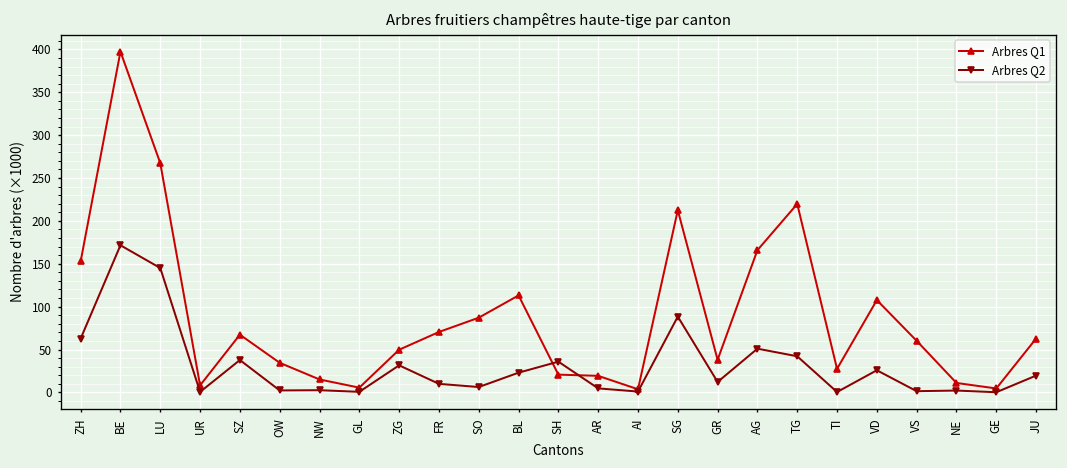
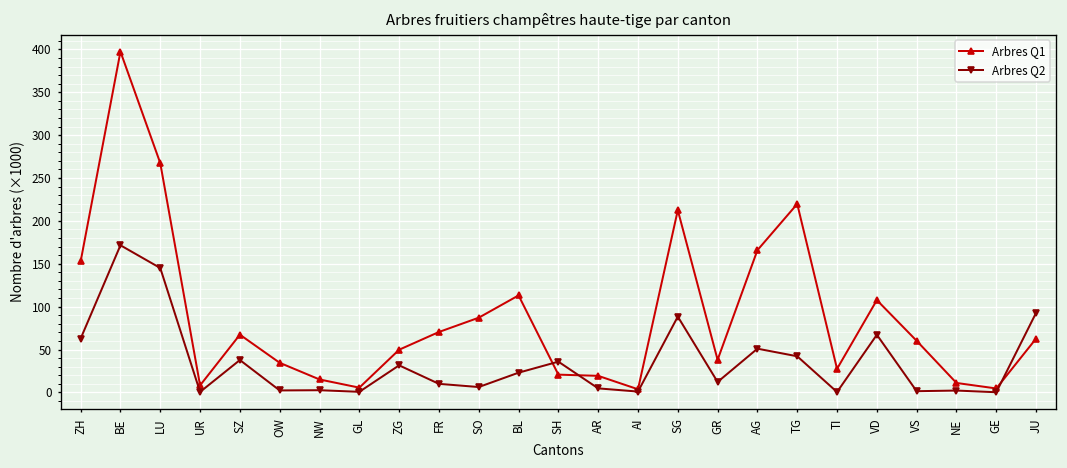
Arbres Q2, VD: 30 -> 70
Arbres Q2, JU: 20 -> 90
